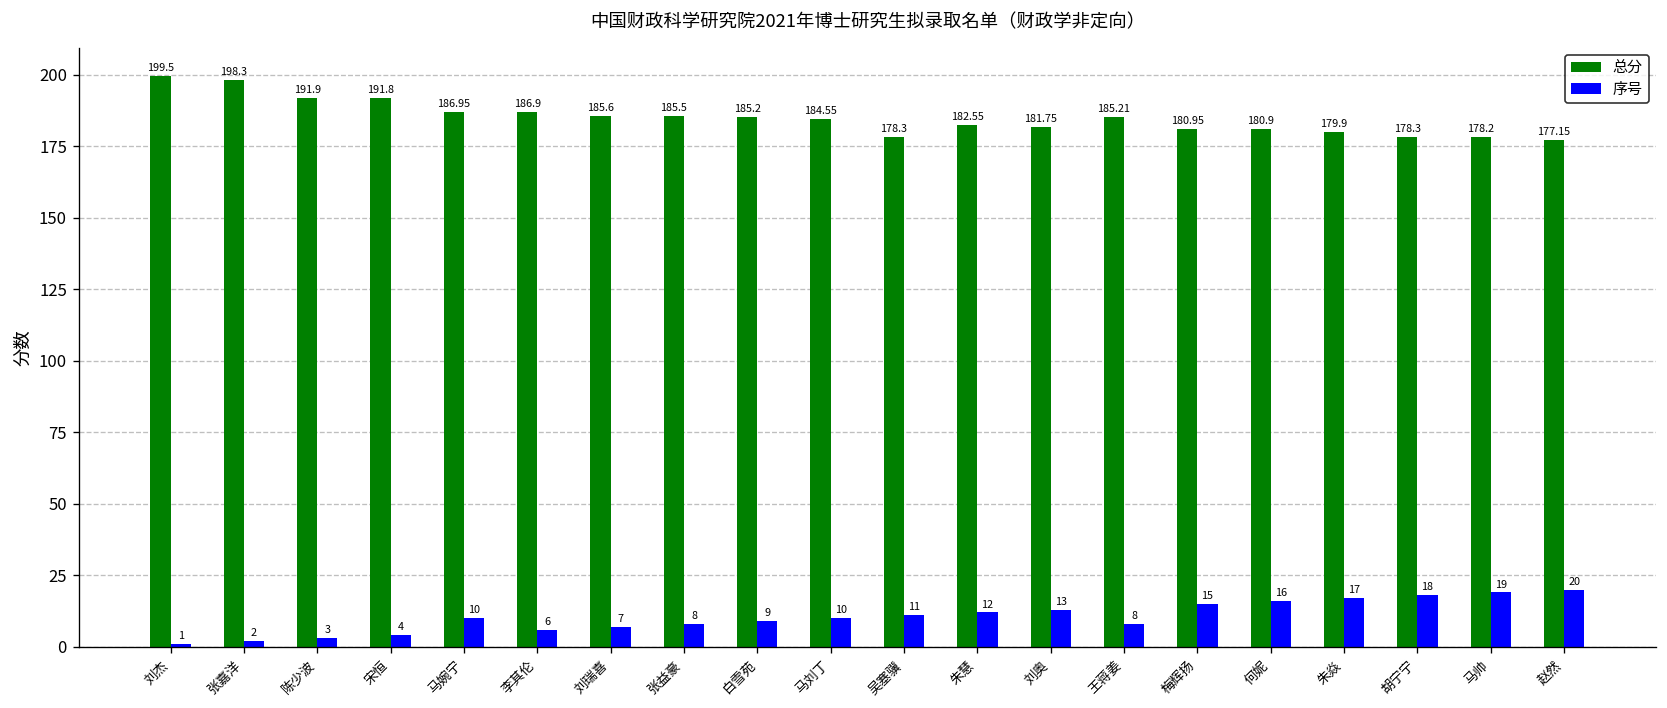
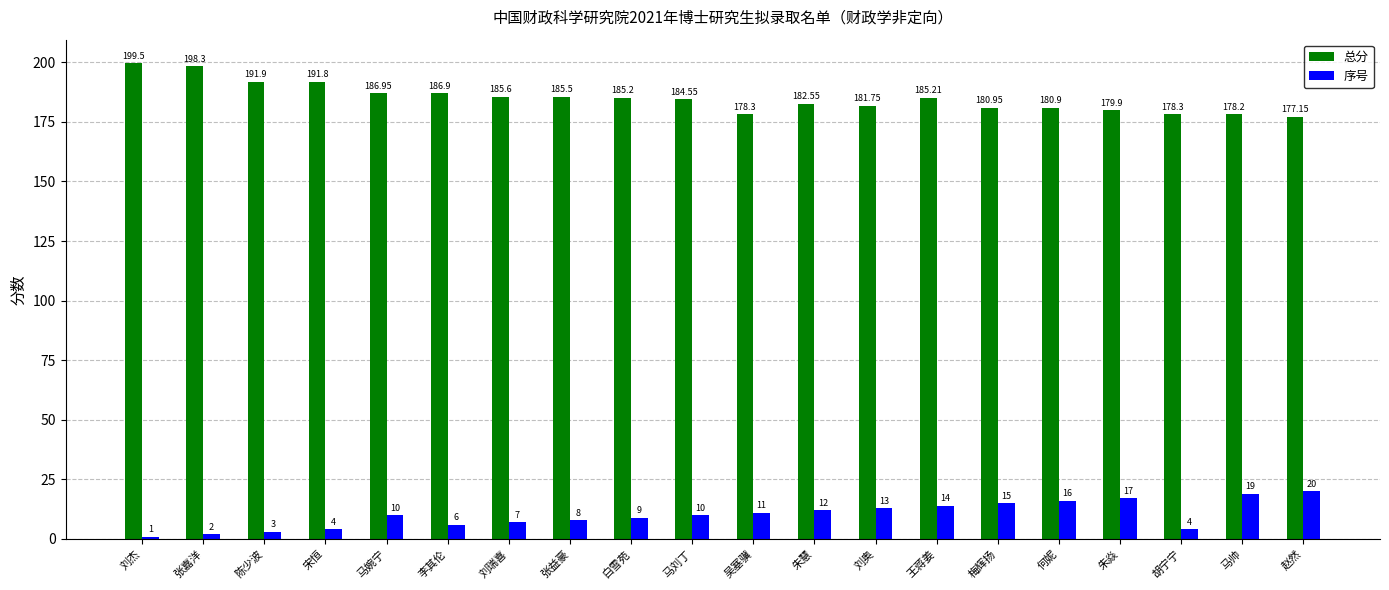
序号, 王蒋姜: 8 -> 14
序号, 胡宁宁: 18 -> 4
